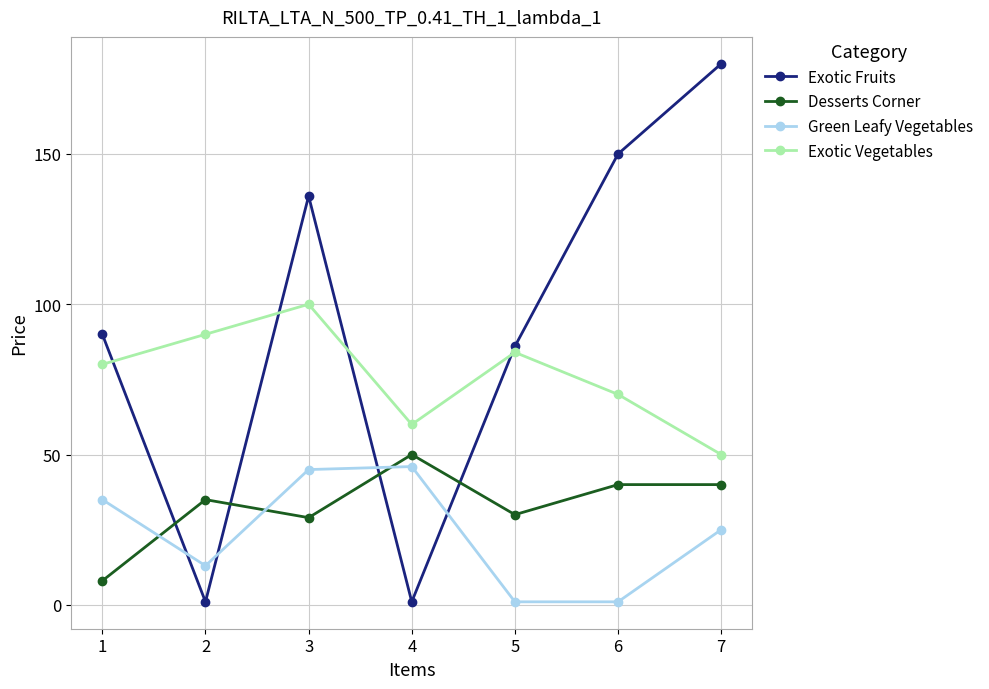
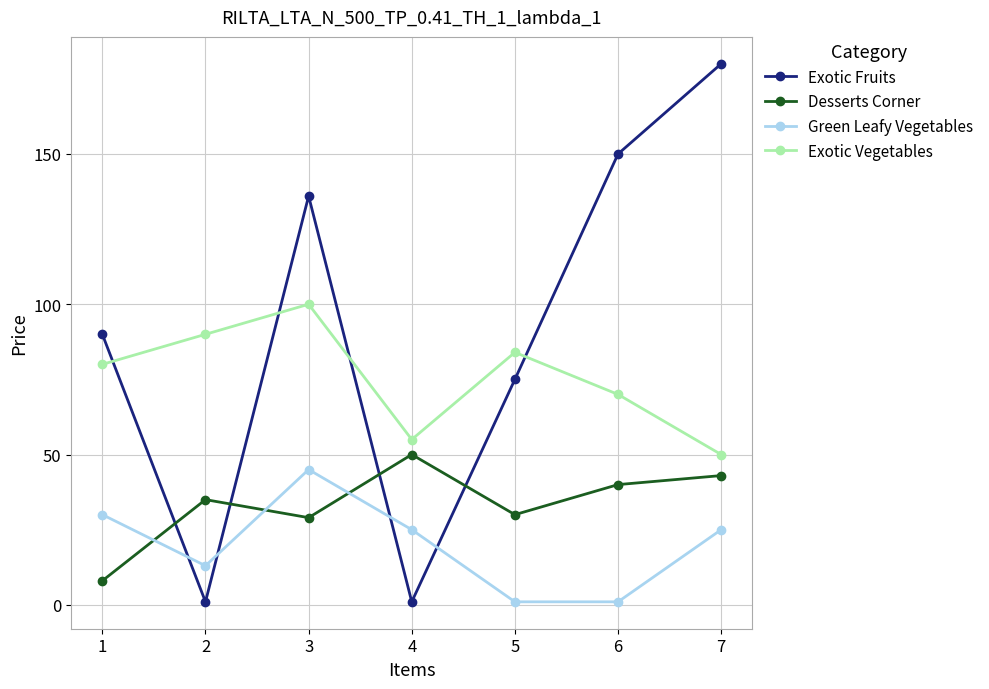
Green Leafy Vegetables, 1: 35 -> 30
Green Leafy Vegetables, 4: 46 -> 25
Exotic Vegetables, 4: 60 -> 55
Exotic Fruits, 5: 86 -> 75
Desserts Corner, 7: 40 -> 43
